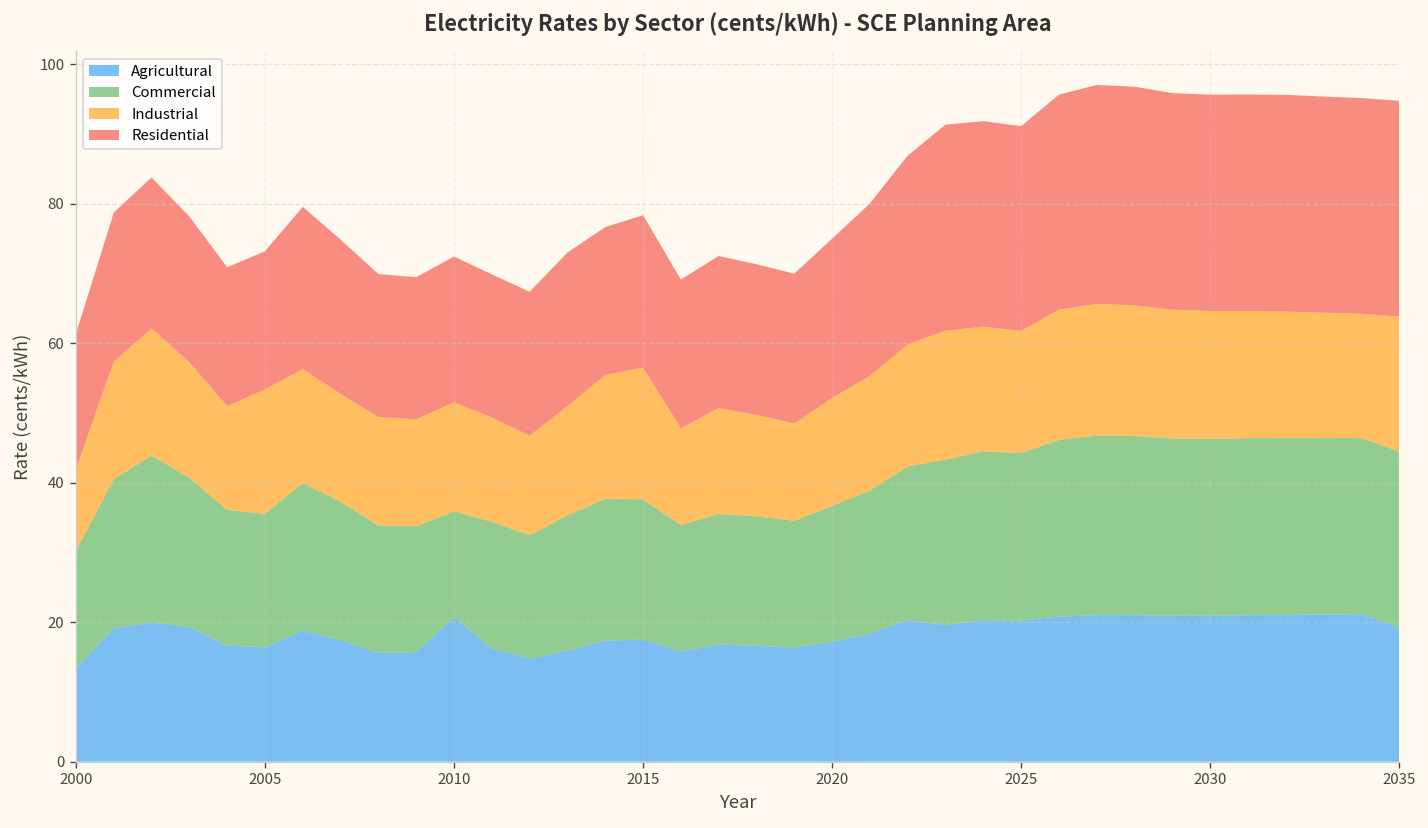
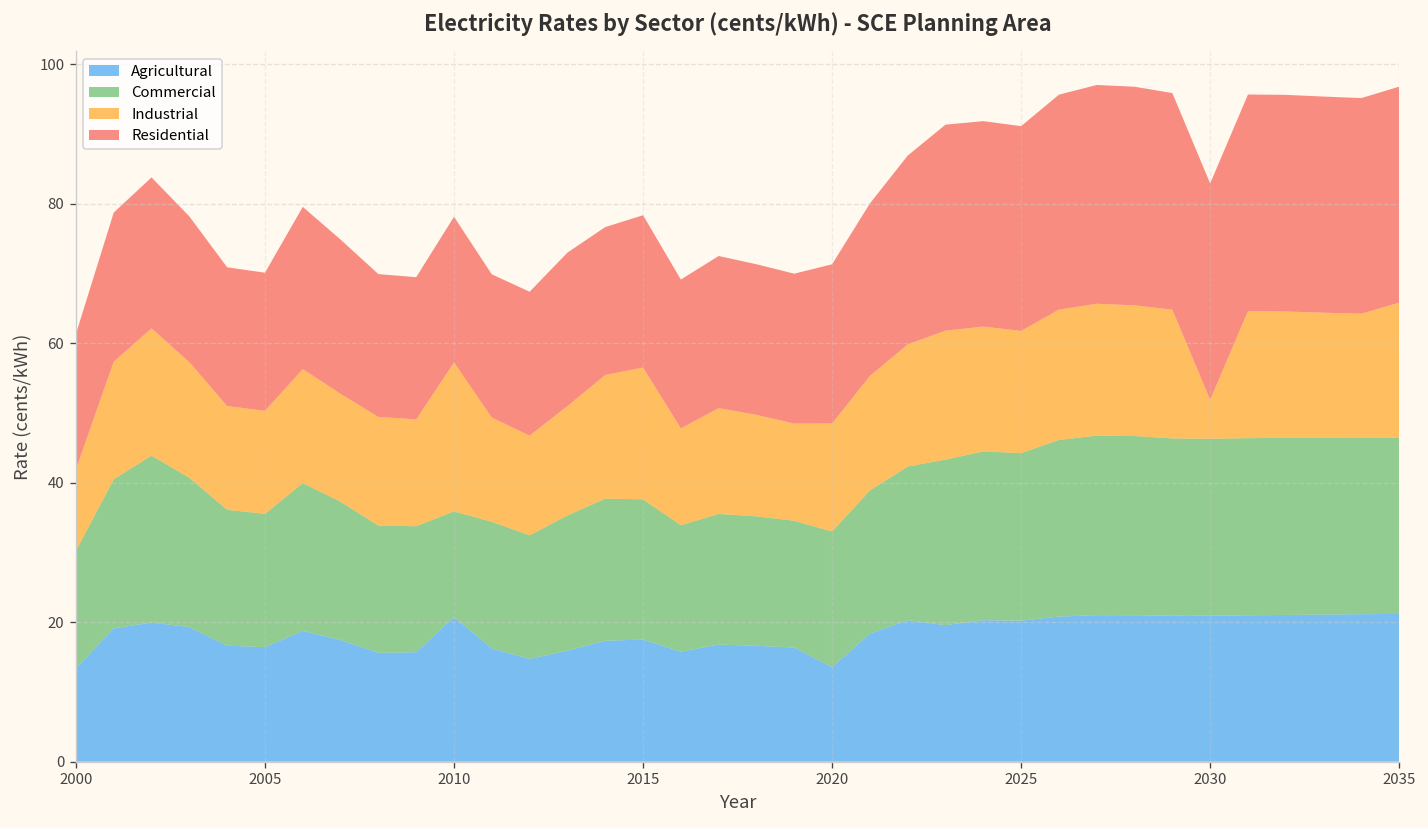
Industrial, 2005: 18 -> 15
Industrial, 2010: 16 -> 21
Agricultural, 2020: 17 -> 14
Industrial, 2030: 18 -> 6
Agricultural, 2035: 19 -> 21
